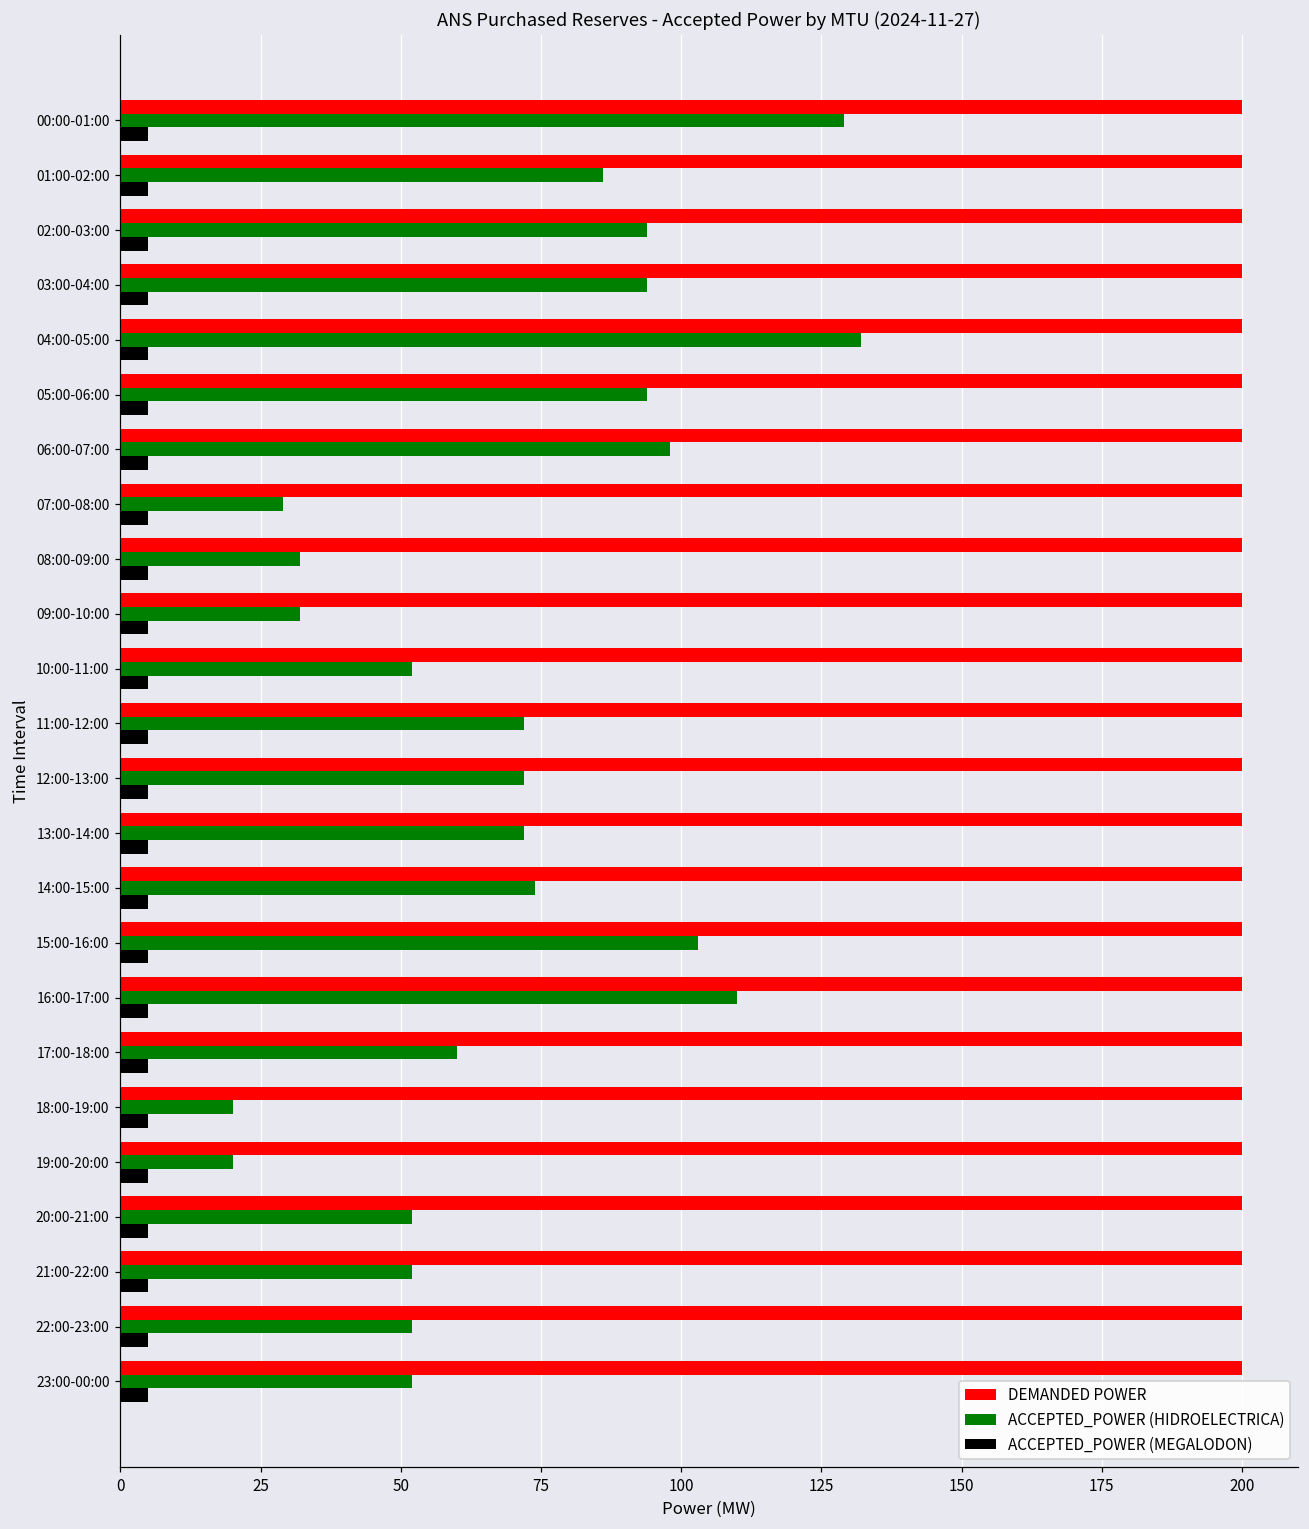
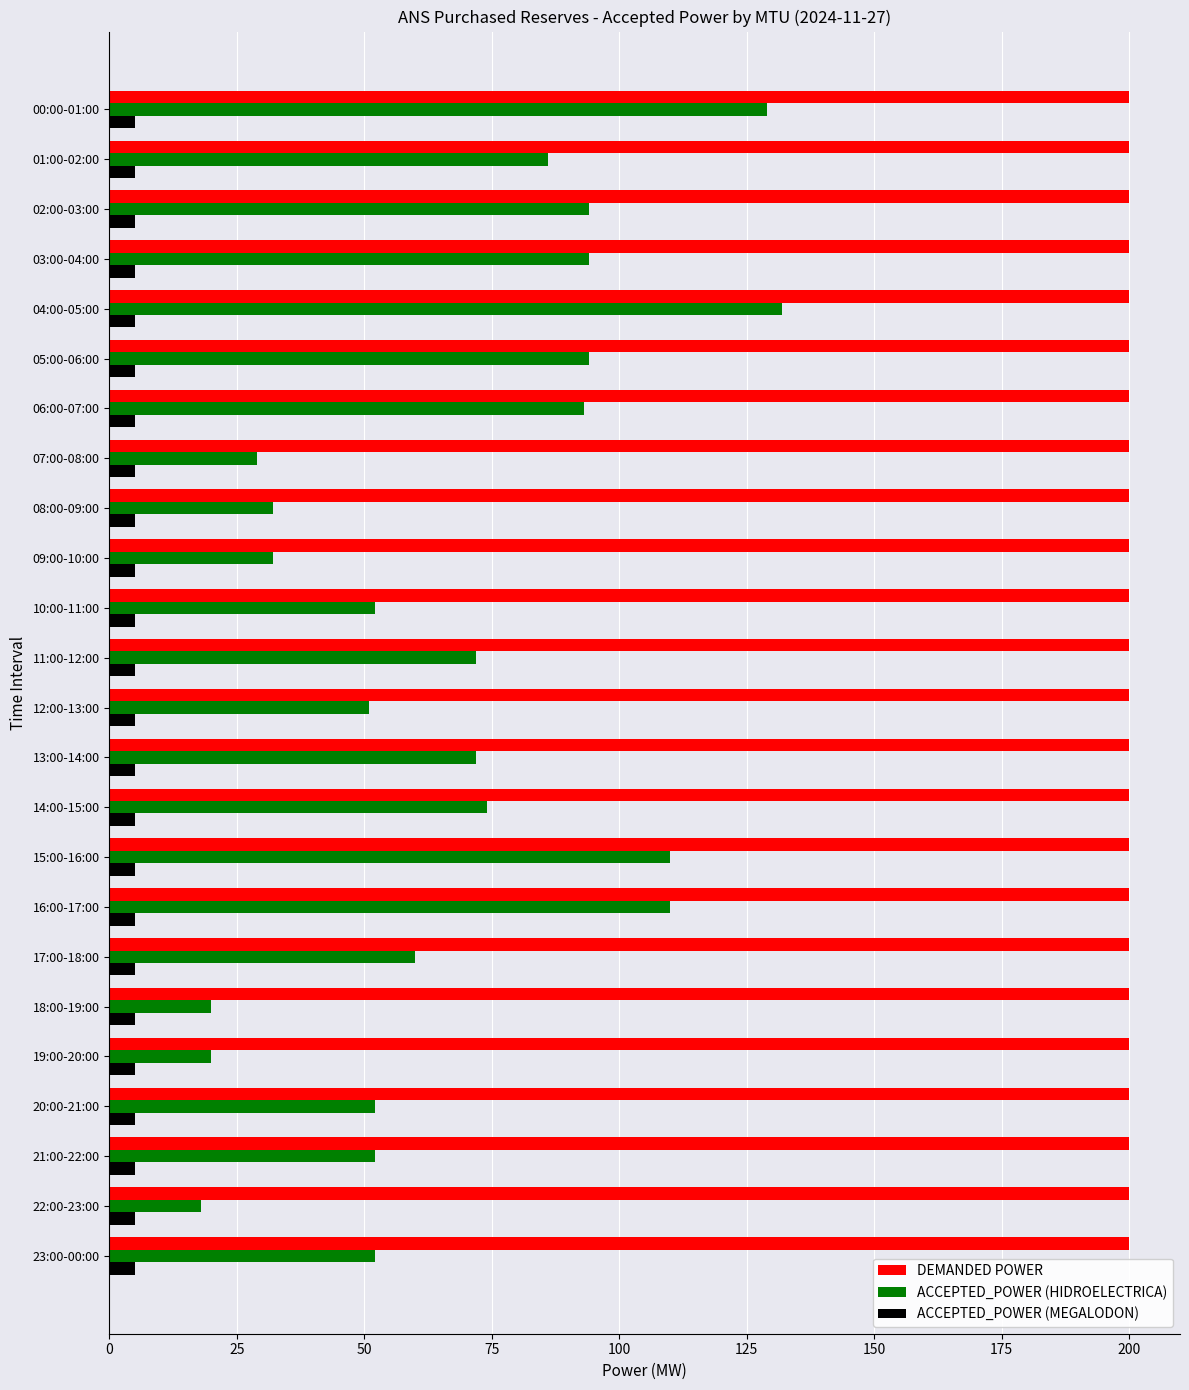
ACCEPTED_POWER (HIDROELECTRICA), 06:00-07:00: 98 -> 93
ACCEPTED_POWER (HIDROELECTRICA), 12:00-13:00: 72 -> 51
ACCEPTED_POWER (HIDROELECTRICA), 15:00-16:00: 103 -> 110
ACCEPTED_POWER (HIDROELECTRICA), 22:00-23:00: 52 -> 18
